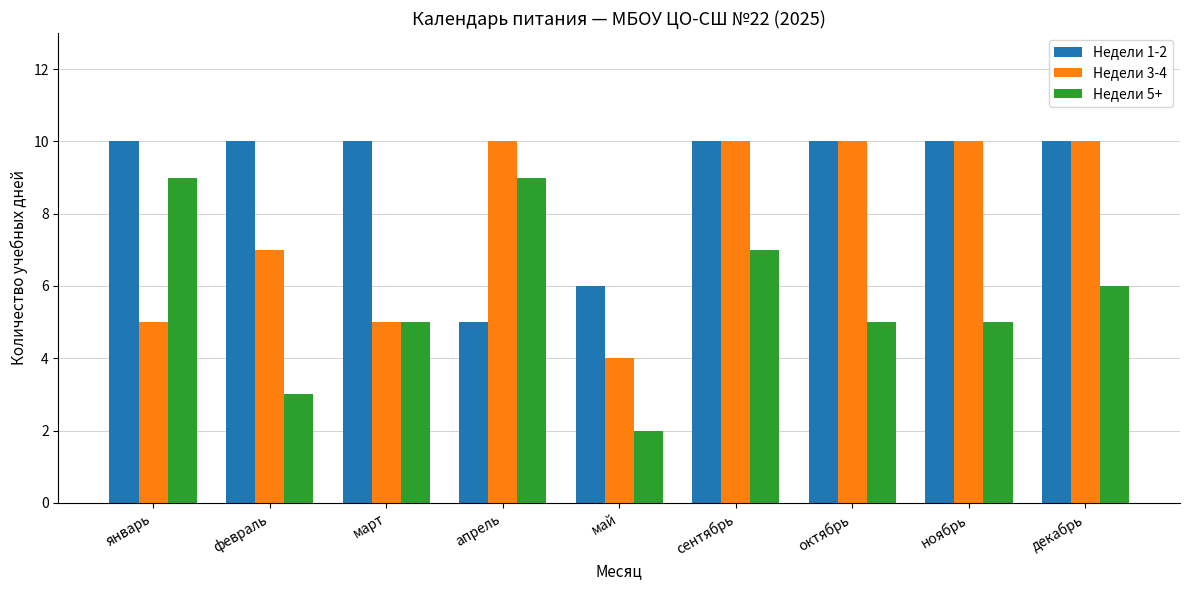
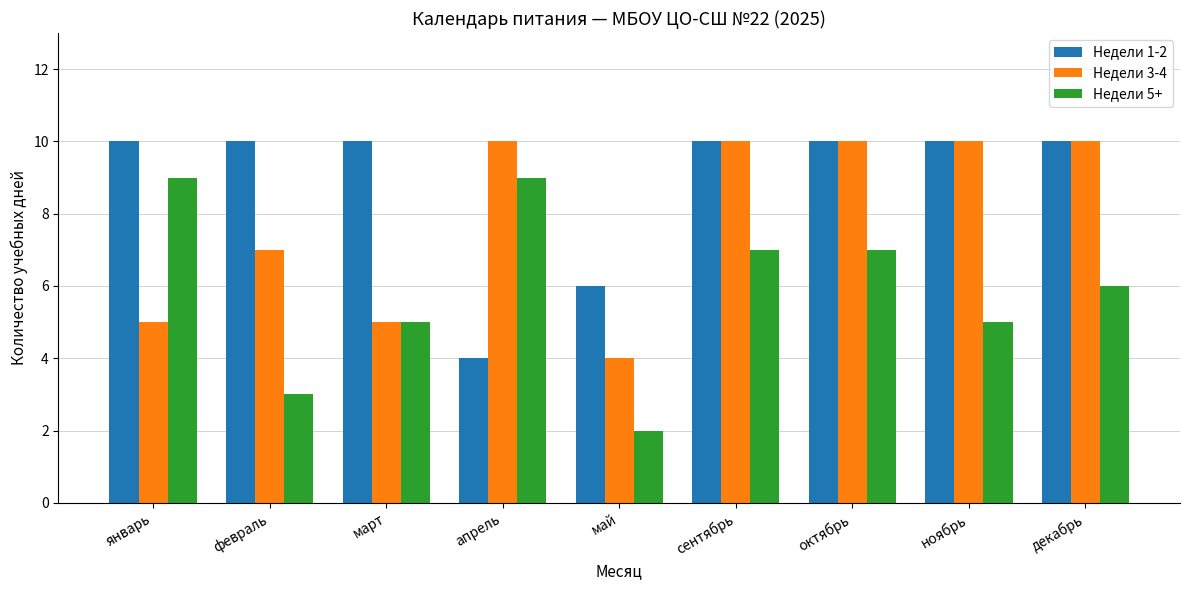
Недели 1-2, апрель: 5 -> 4
Недели 5+, октябрь: 5 -> 7
